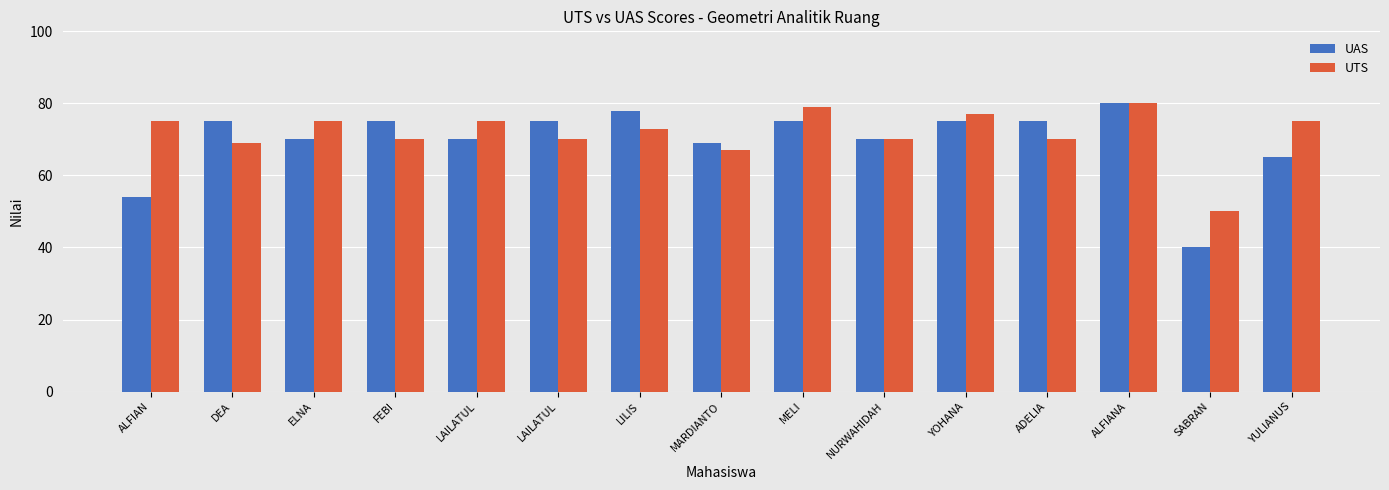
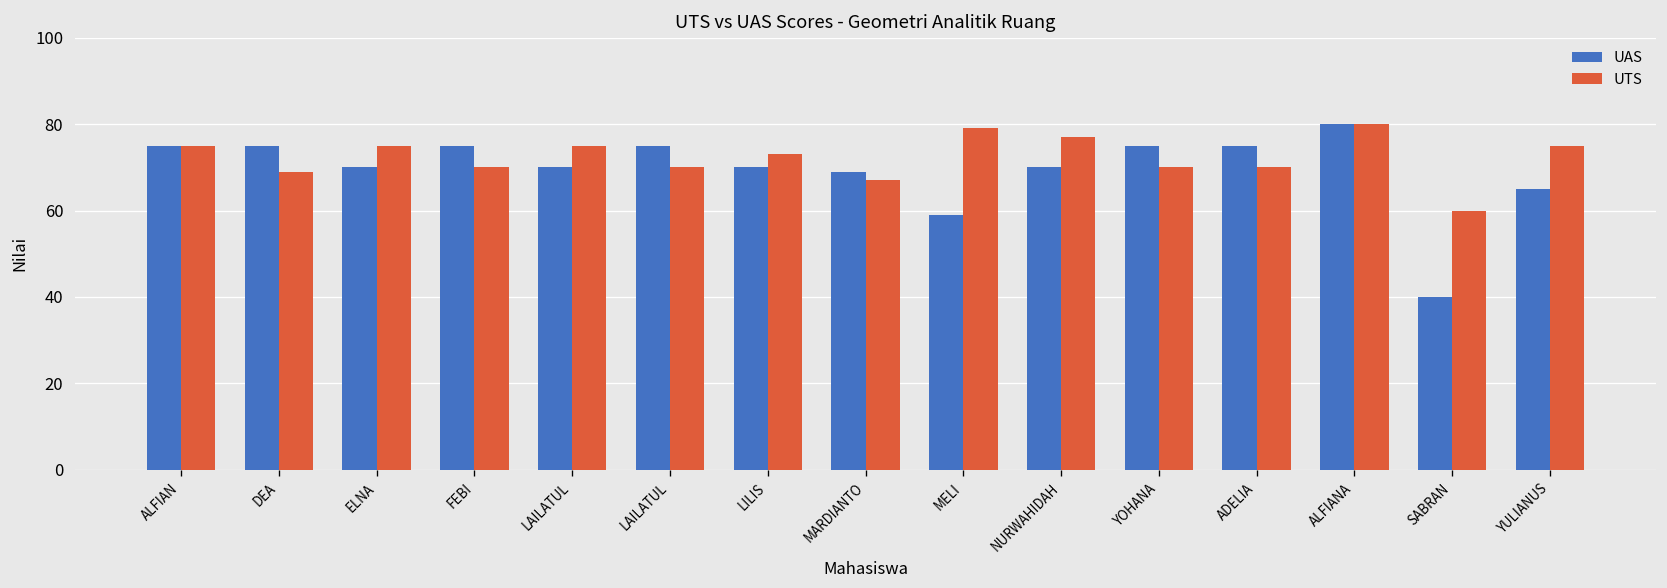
UAS, ALFIAN: 54 -> 75
UAS, LILIS: 78 -> 70
UAS, MELI: 75 -> 59
UTS, NURWAHIDAH: 70 -> 77
UTS, YOHANA: 77 -> 70
UTS, SABRAN: 50 -> 60
